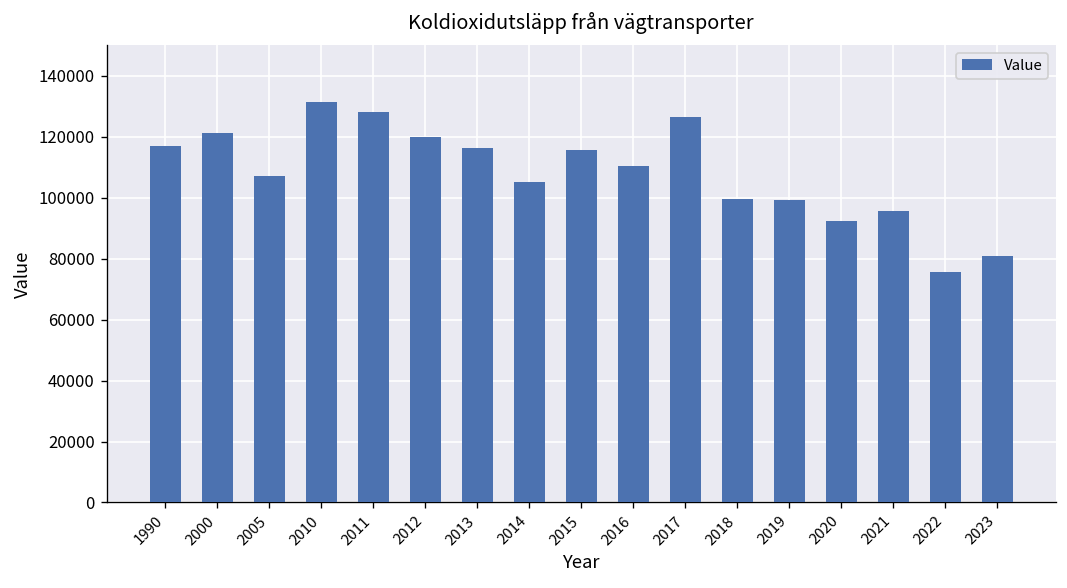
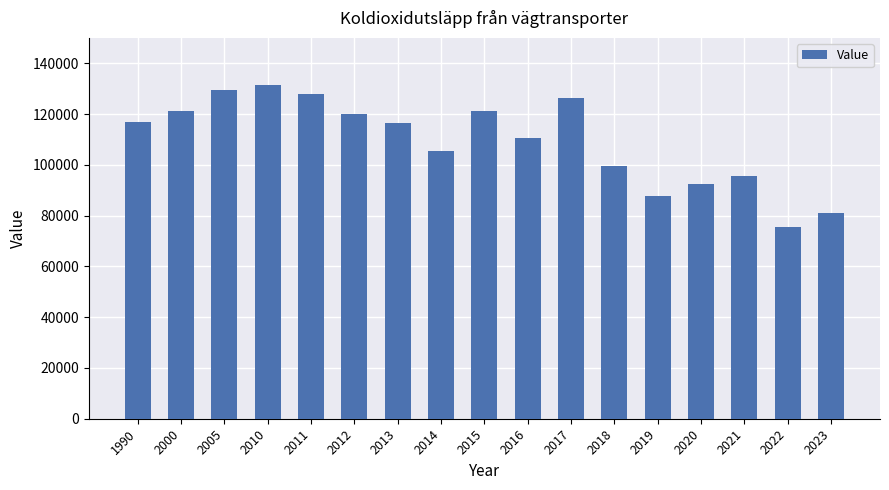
2005: 107000 -> 130000
2015: 116000 -> 121000
2019: 99000 -> 88000
